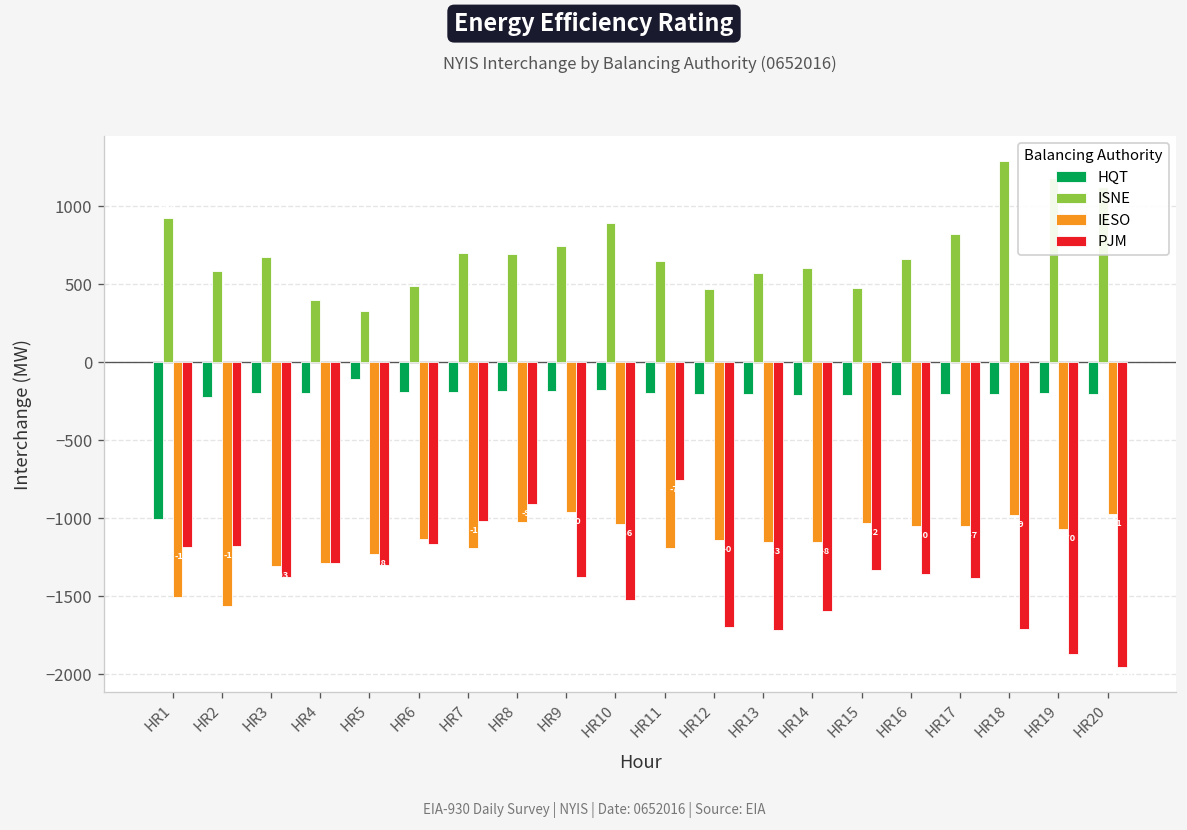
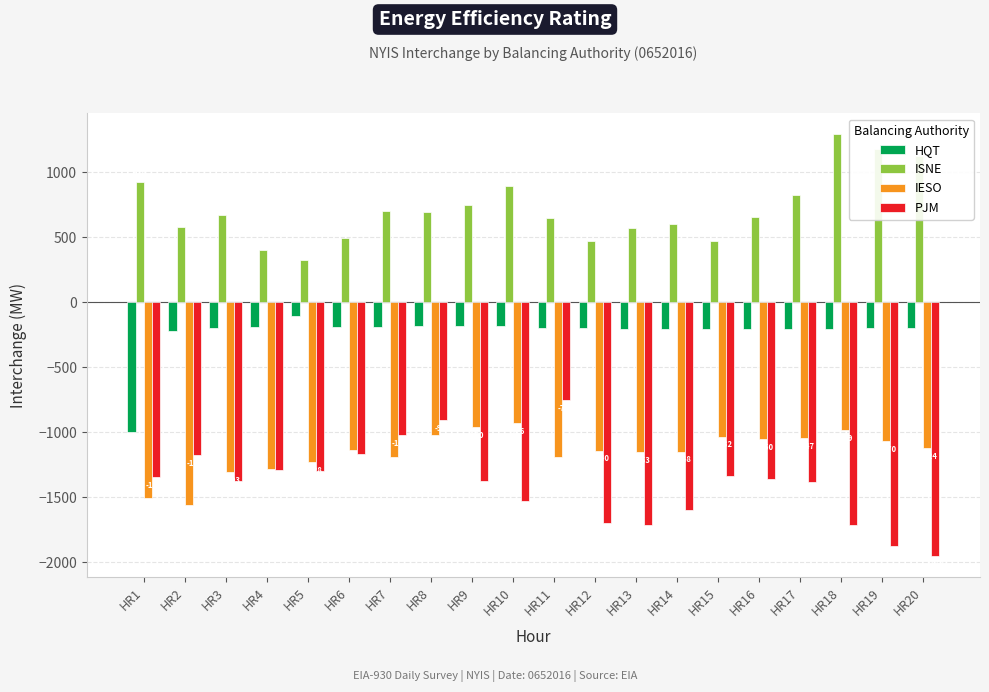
PJM, HR1: -1180 -> -1340
IESO, HR10: -1040 -> -930
IESO, HR20: -970 -> -1120
